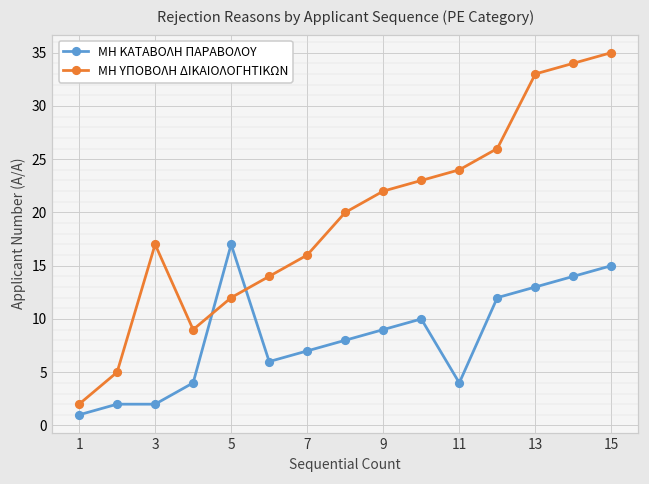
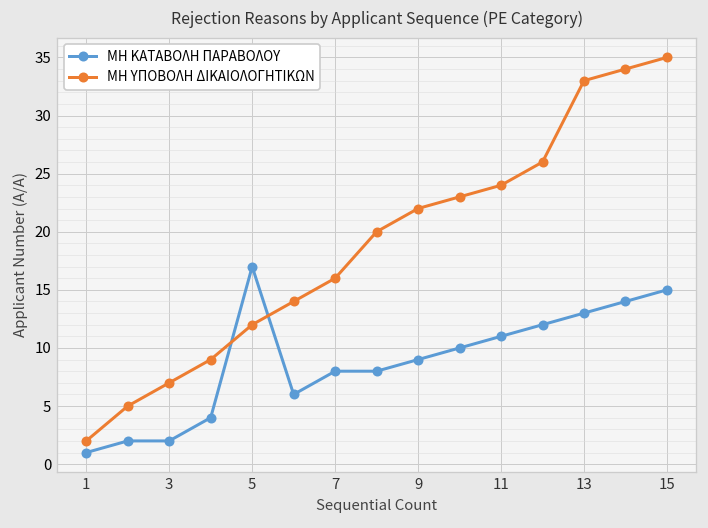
ΜΗ ΥΠΟΒΟΛΗ ΔΙΚΑΙΟΛΟΓΗΤΙΚΩΝ, 3: 17 -> 7
ΜΗ ΚΑΤΑΒΟΛΗ ΠΑΡΑΒΟΛΟΥ, 7: 7 -> 8
ΜΗ ΚΑΤΑΒΟΛΗ ΠΑΡΑΒΟΛΟΥ, 11: 4 -> 11
